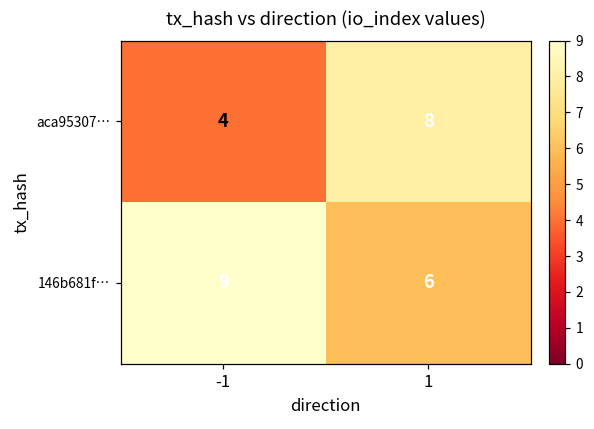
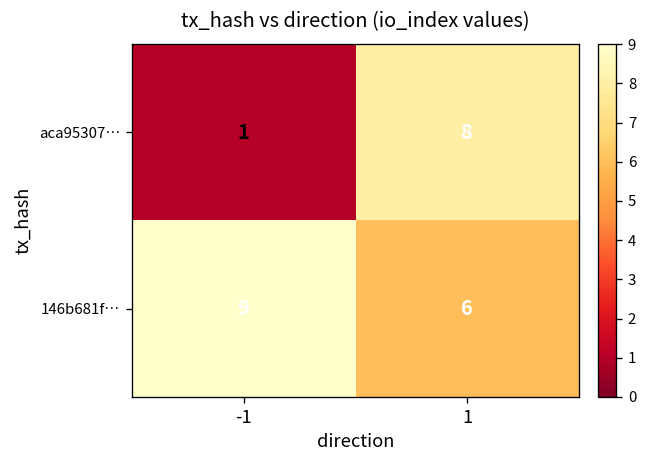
aca95307…, -1: 4 -> 1
